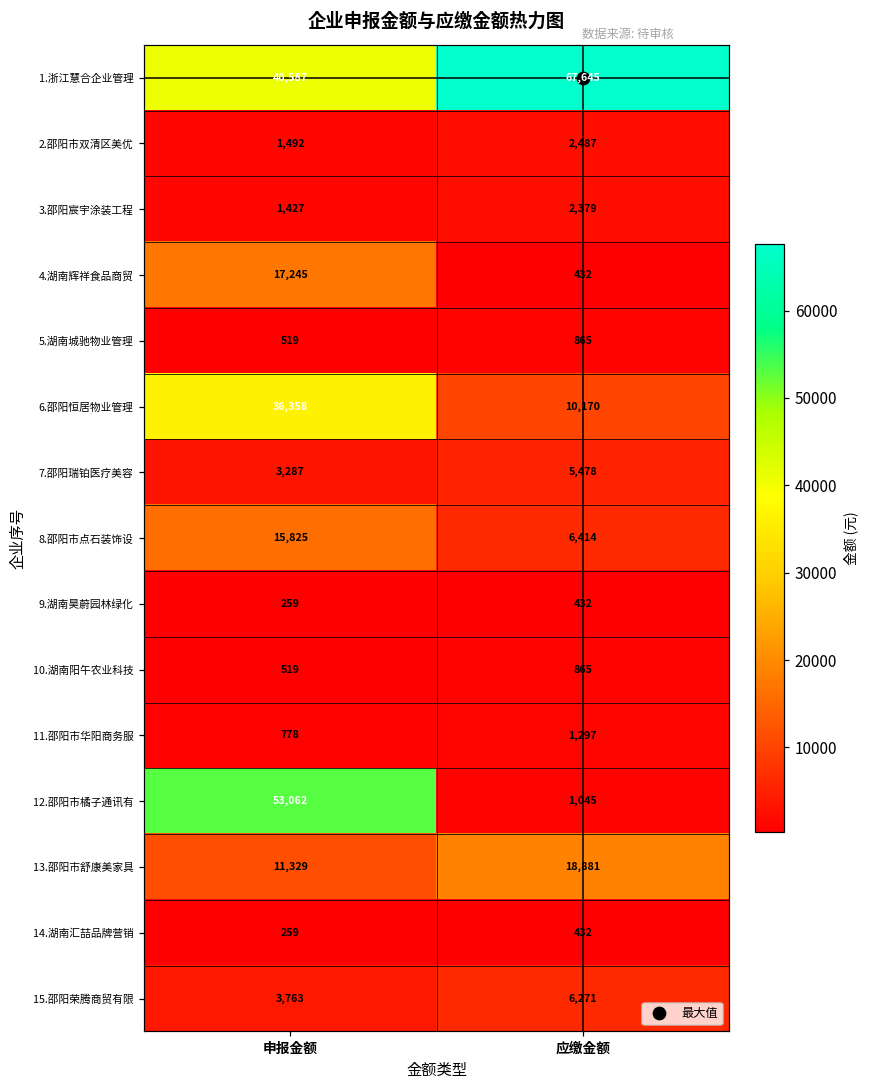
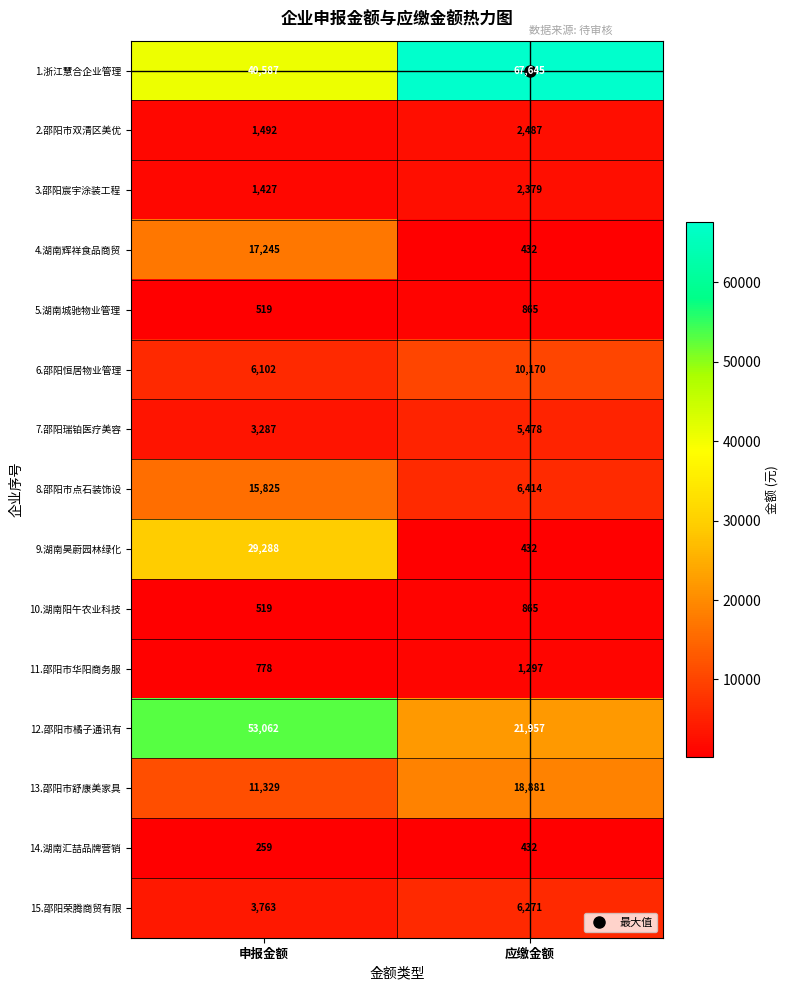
6.邵阳恒居物业管理, 申报金额: 36,358 -> 6,102
9.湖南昊蔚园林绿化, 申报金额: 259 -> 29,288
12.邵阳市橘子通讯有, 应缴金额: 1,045 -> 21,957
